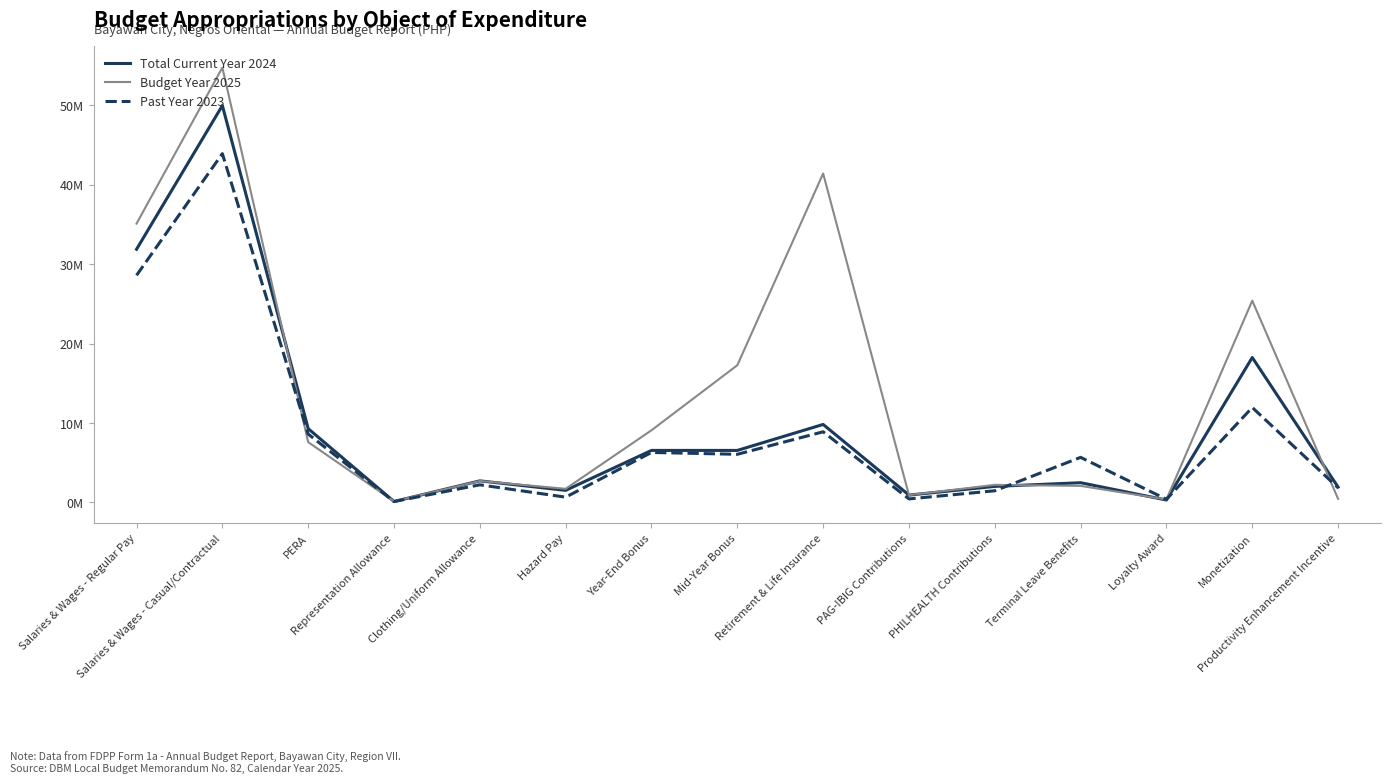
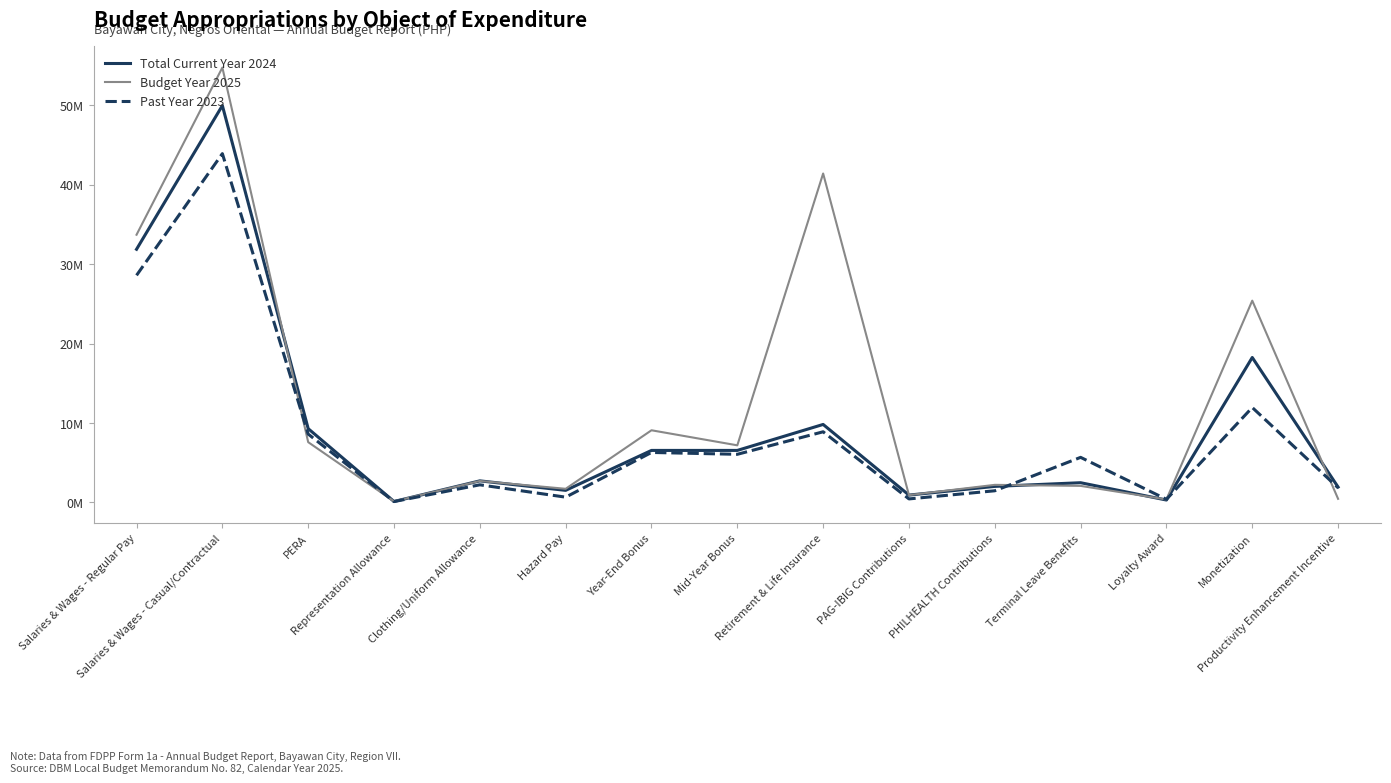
Budget Year 2025, Salaries & Wages - Regular Pay: 35000000 -> 34000000
Budget Year 2025, Mid-Year Bonus: 17000000 -> 7000000
